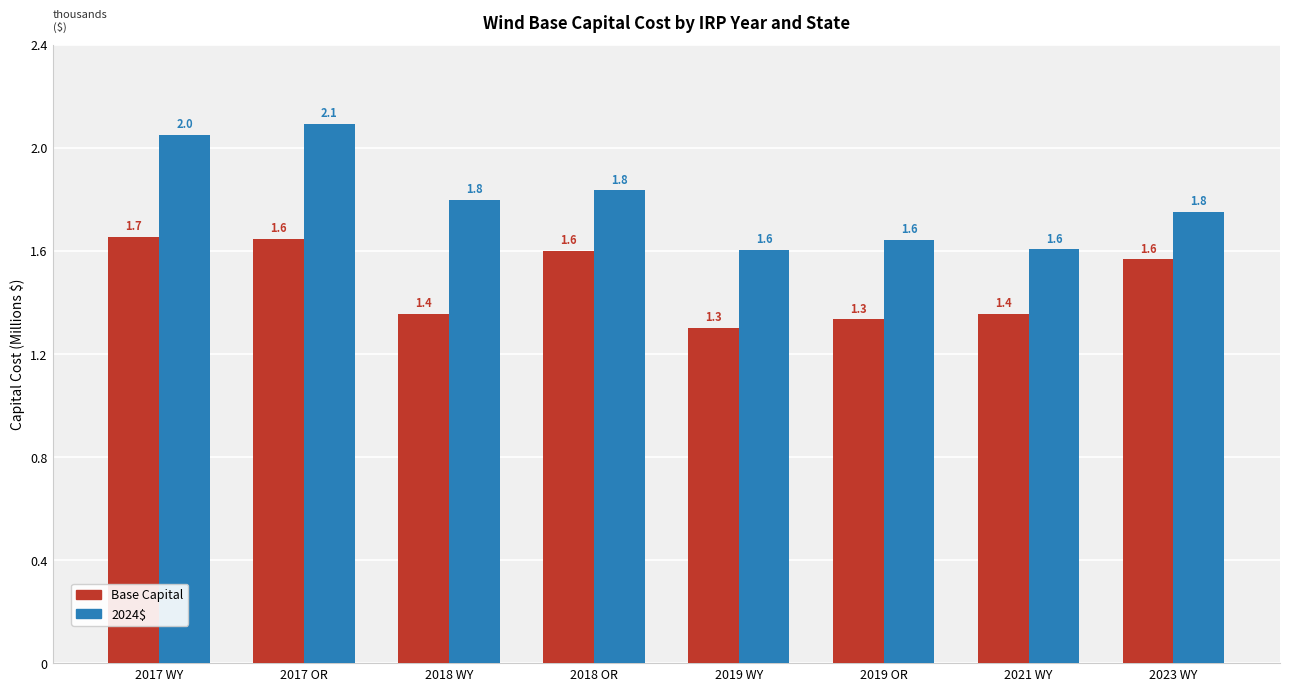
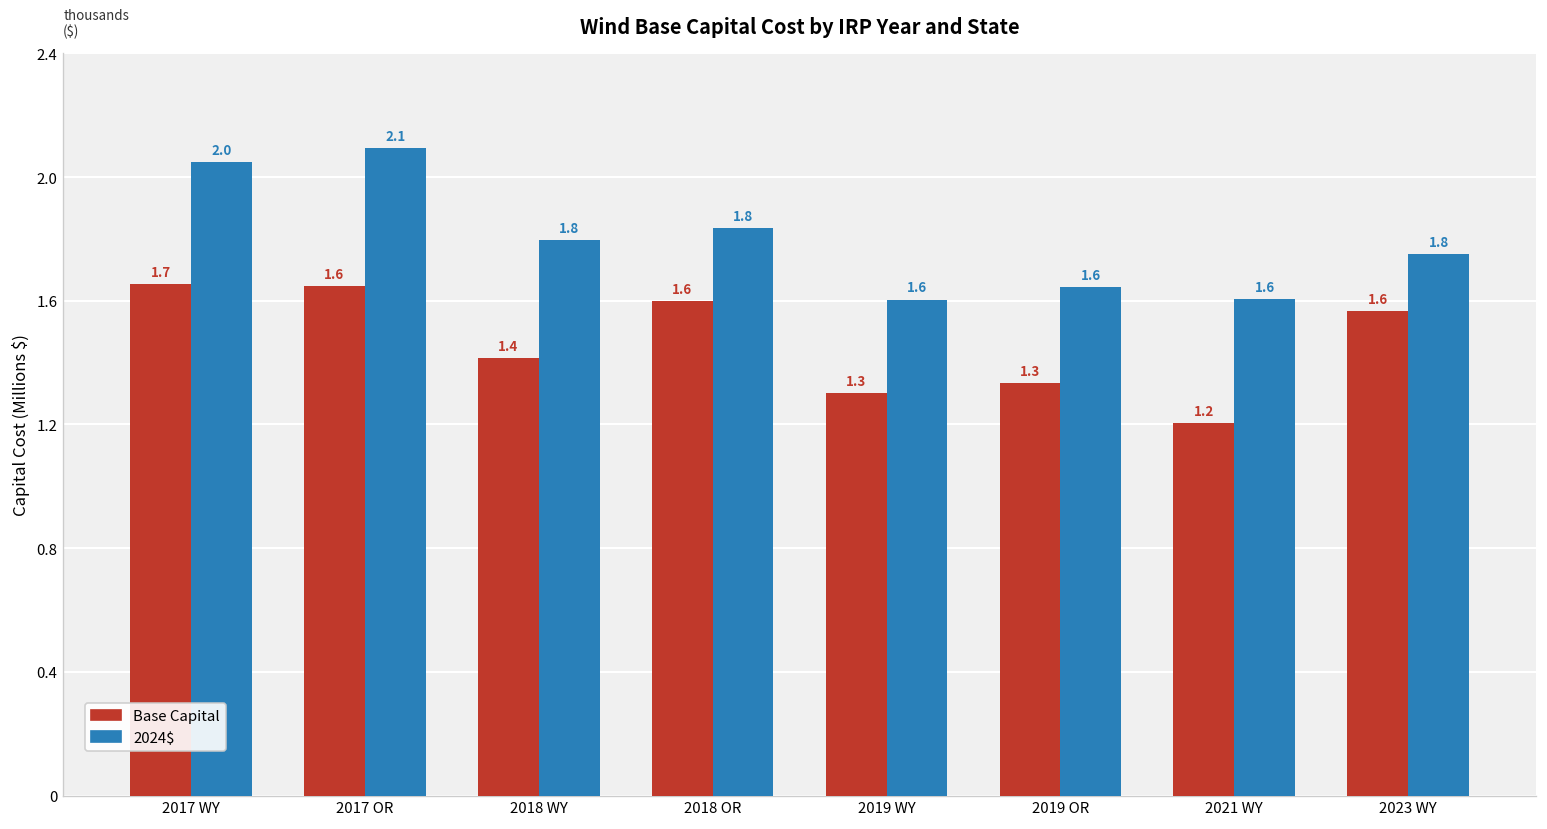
Base Capital, 2018 WY: 1.36 -> 1.41
Base Capital, 2021 WY: 1.4 -> 1.2
